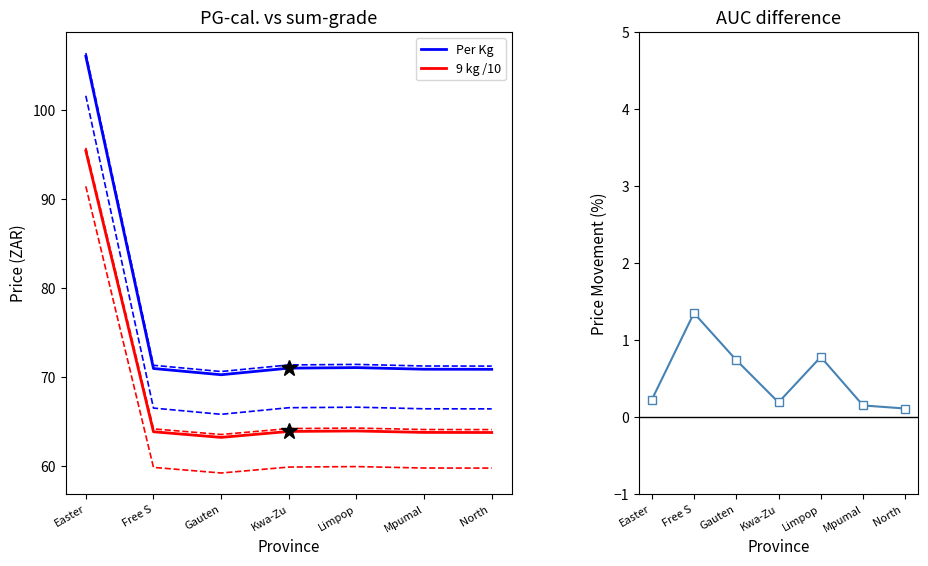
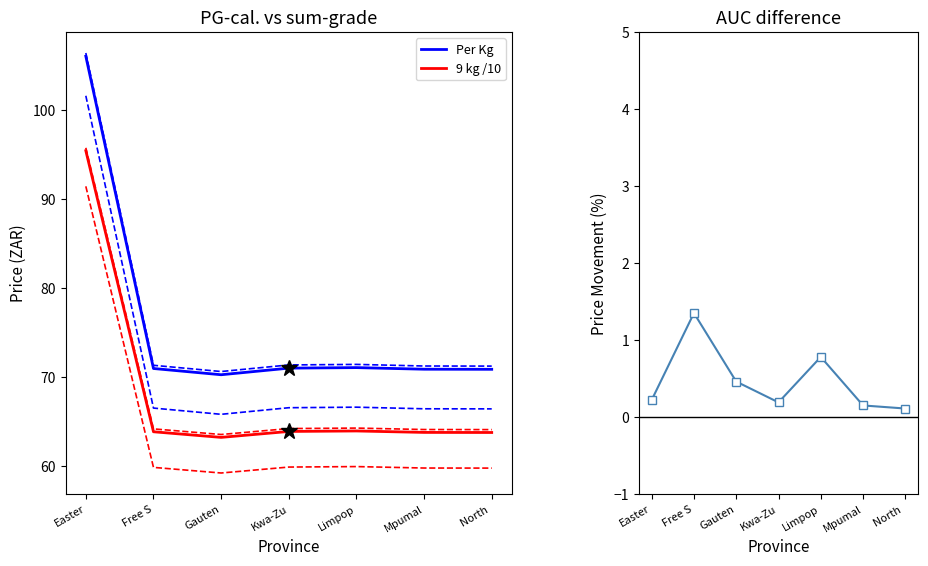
AUC difference, Gauten: 0.7 -> 0.5
